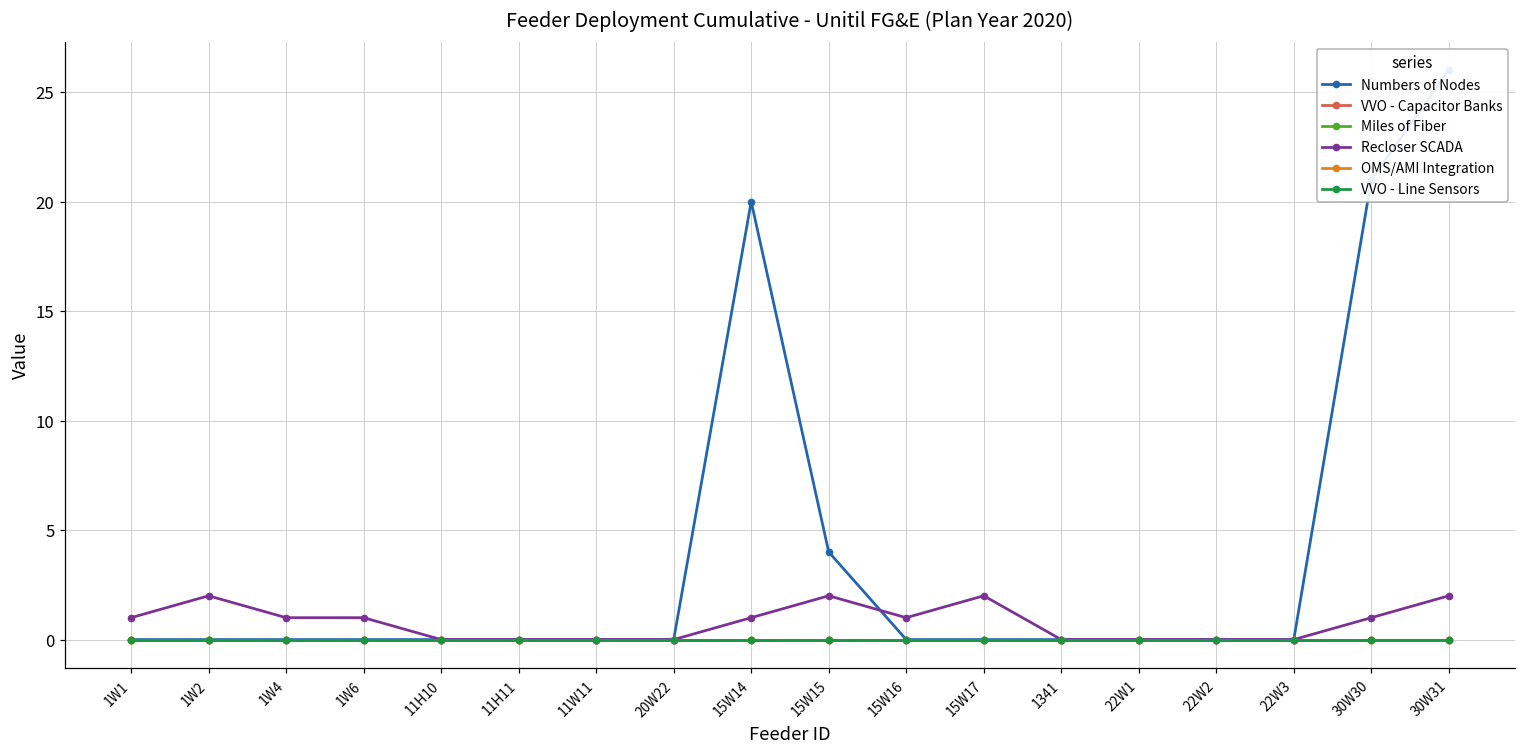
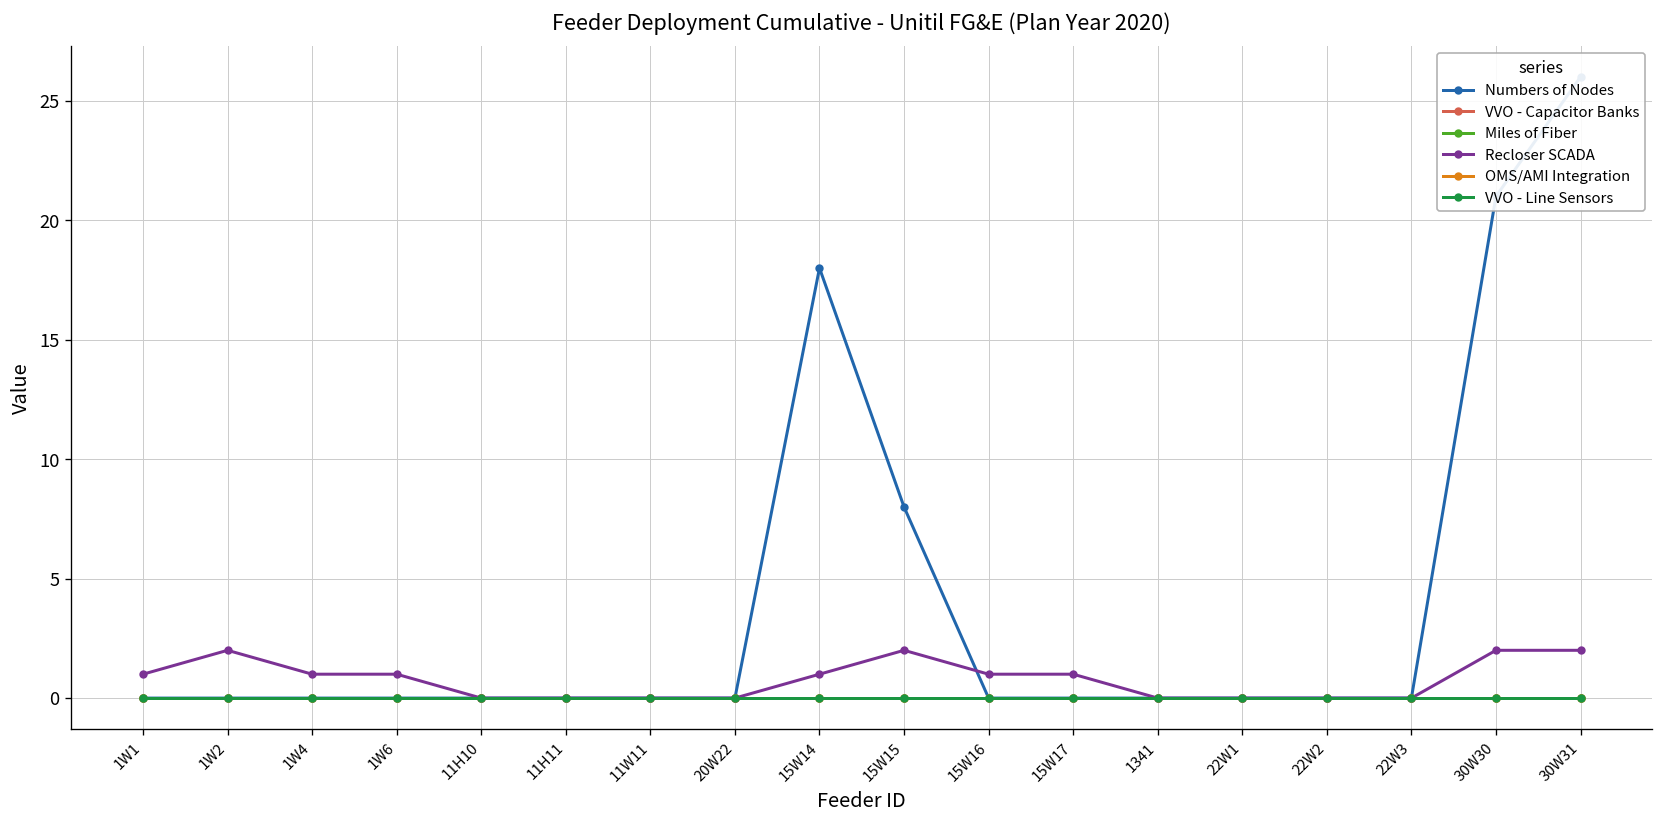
Numbers of Nodes, 15W14: 20 -> 18
Numbers of Nodes, 15W15: 4 -> 8
Recloser SCADA, 15W17: 2 -> 1
Recloser SCADA, 30W30: 1 -> 2
